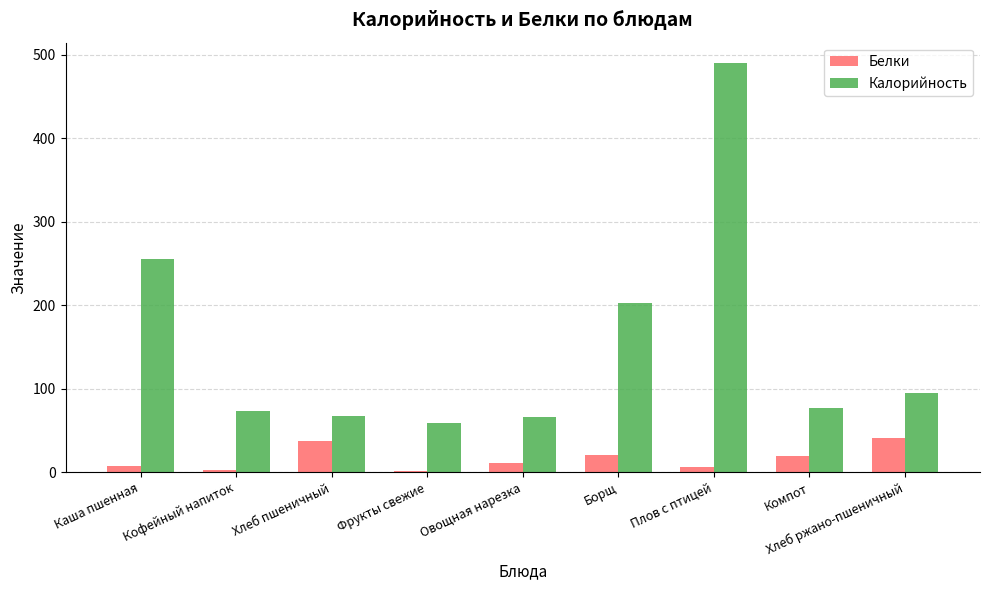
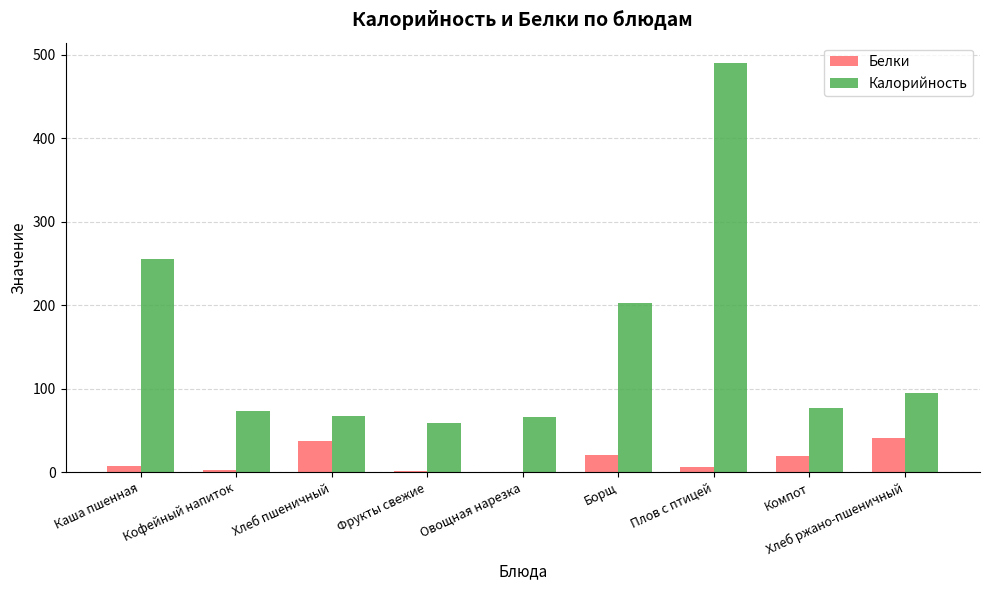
Белки, Овощная нарезка: 10 -> 0
